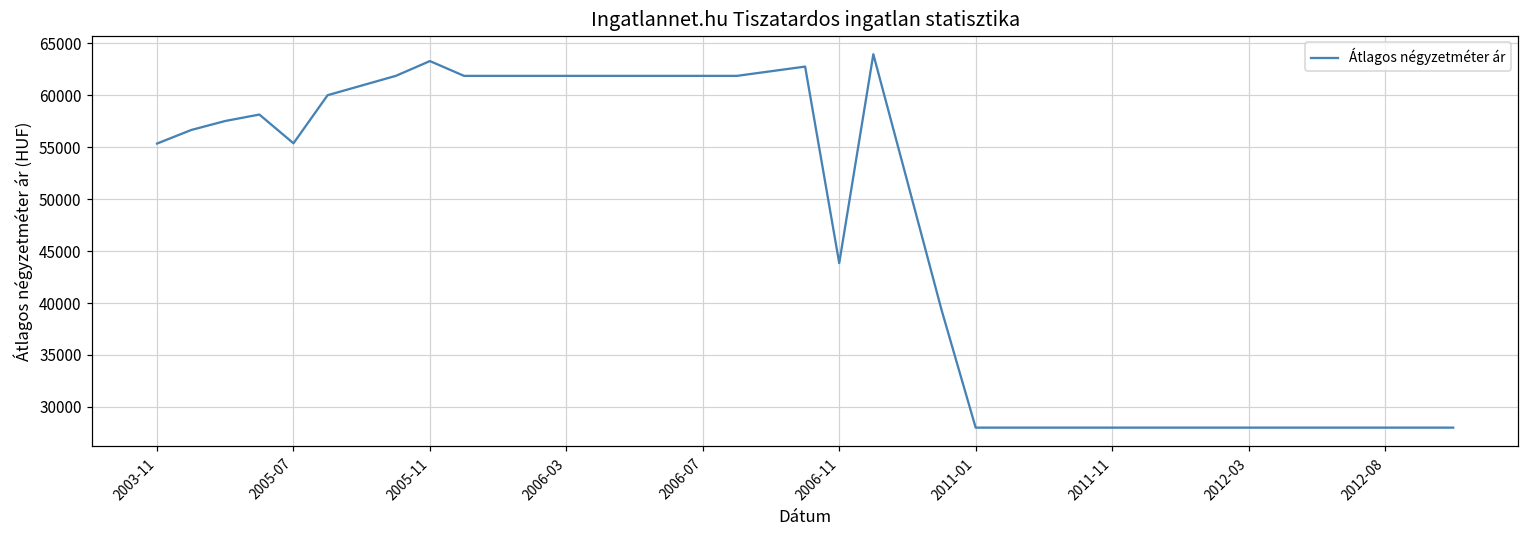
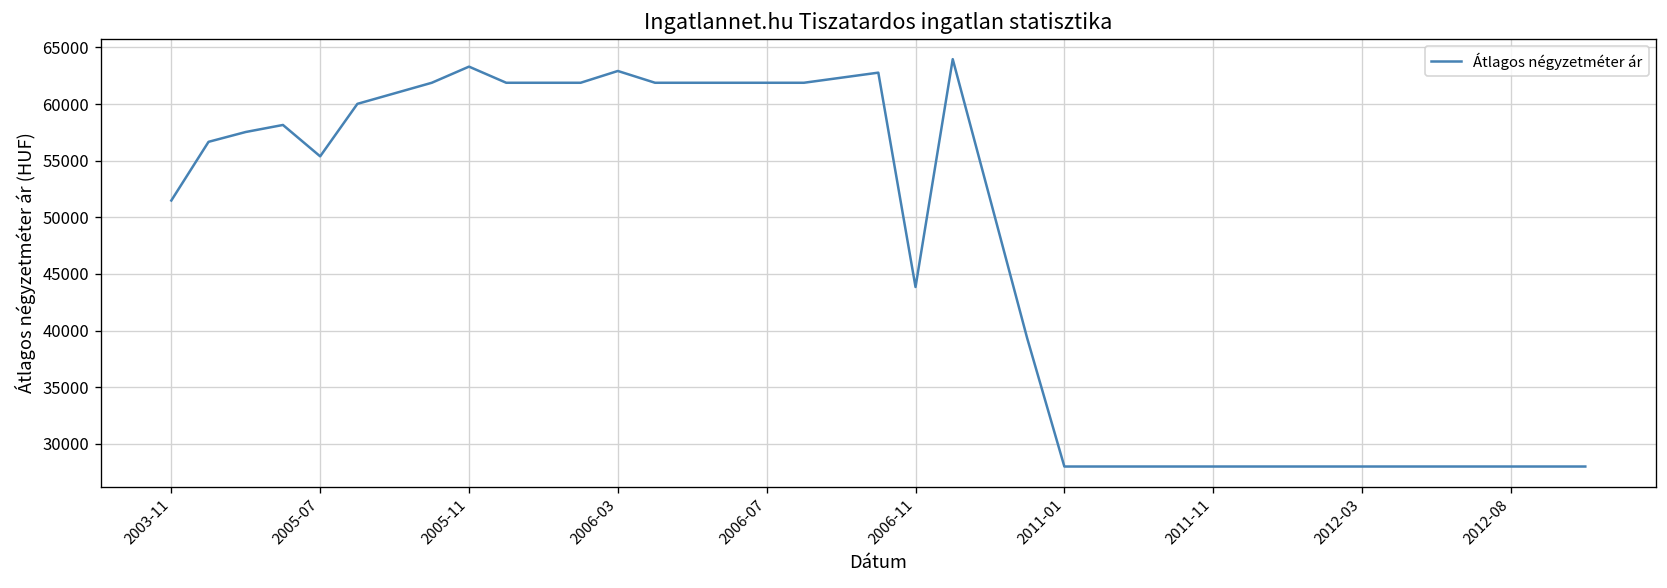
2003-11: 55000 -> 51000
2006-03: 62000 -> 63000
